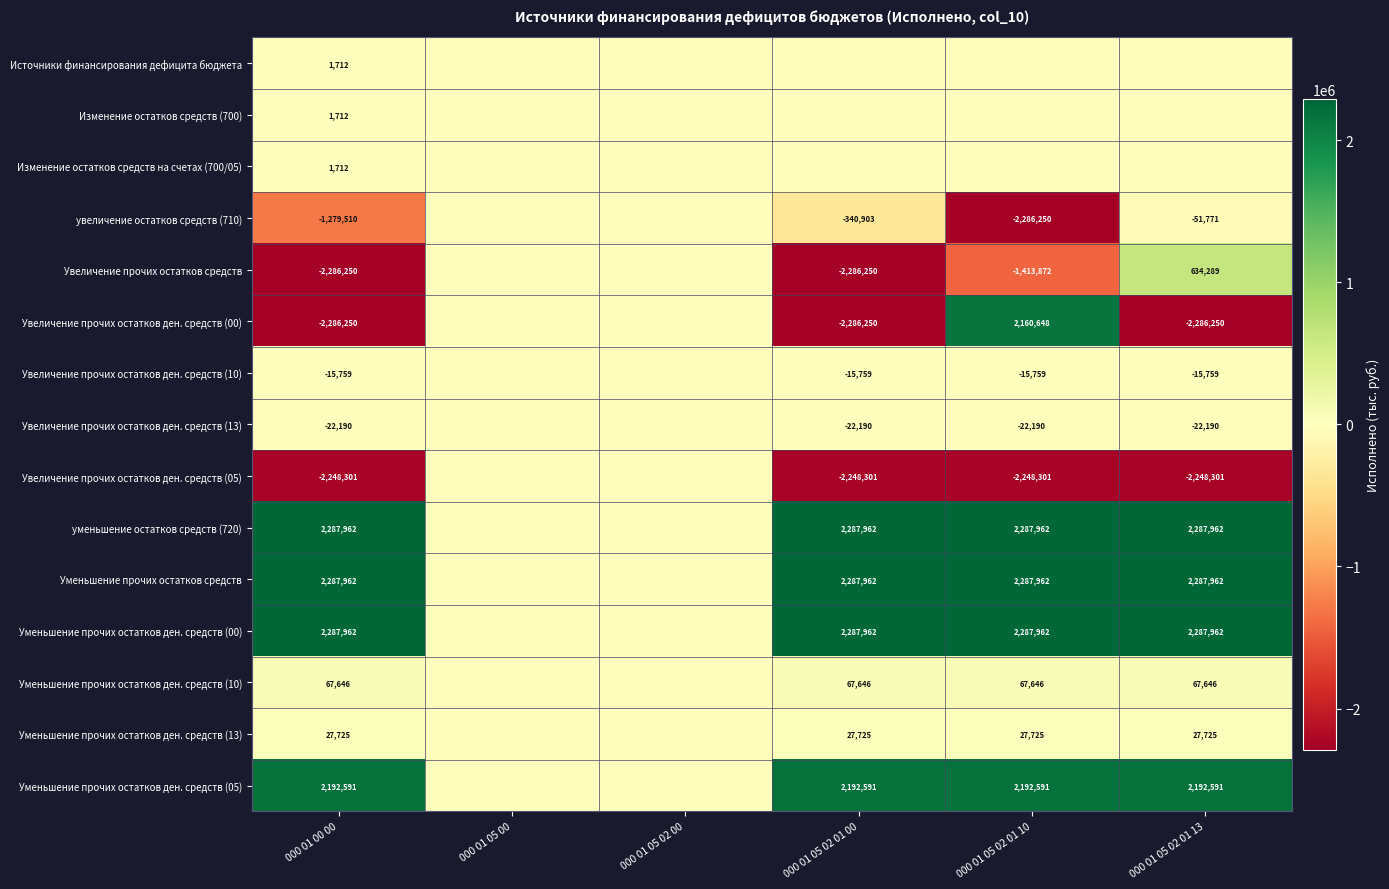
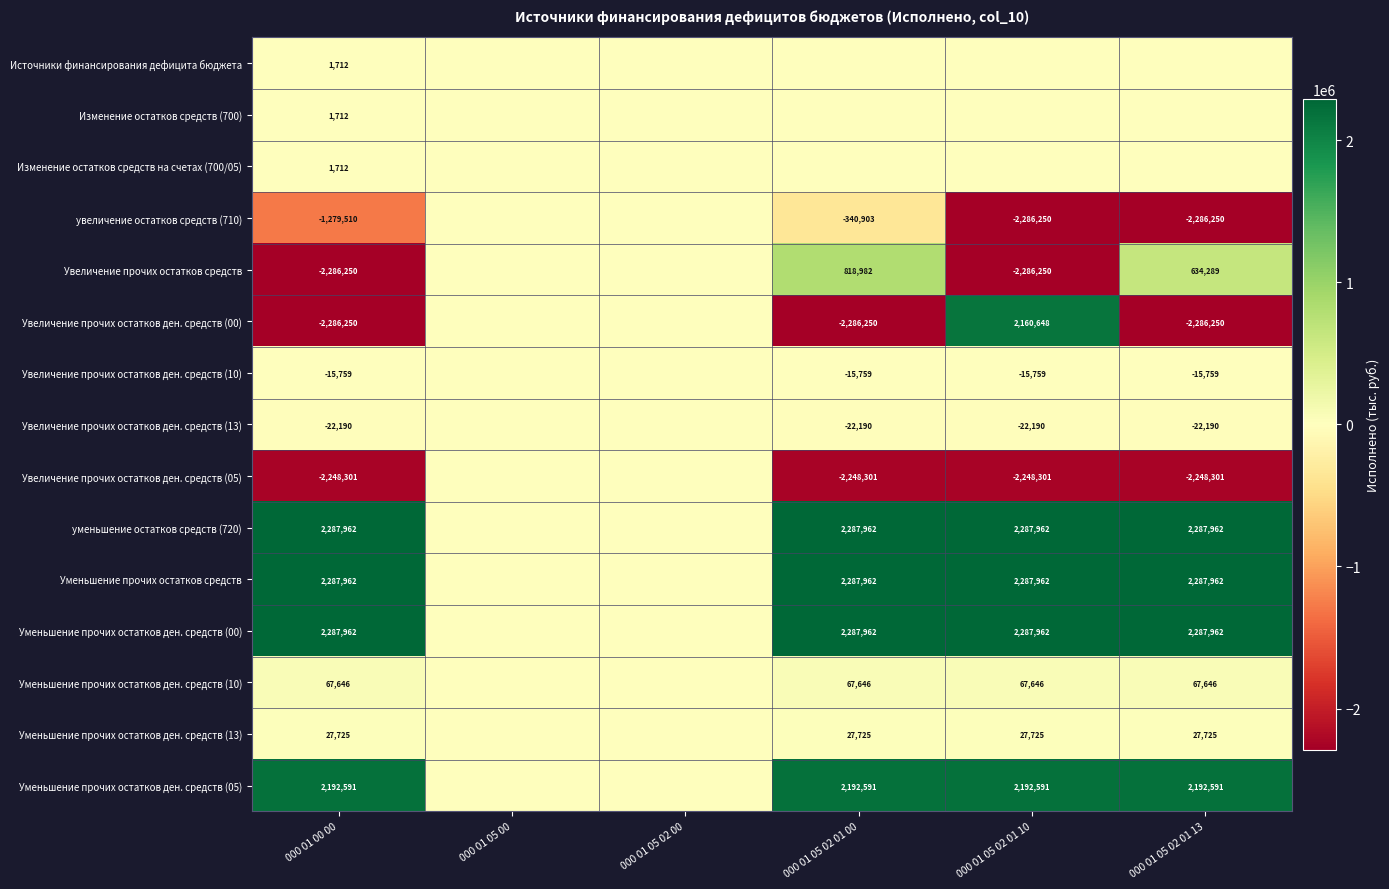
увеличение остатков средств (710), 000 01 05 02 01 13: -51,771 -> -2,286,250
Увеличение прочих остатков средств, 000 01 05 02 01 00: -2,286,250 -> 818,982
Увеличение прочих остатков средств, 000 01 05 02 01 10: -1,413,872 -> -2,286,250
